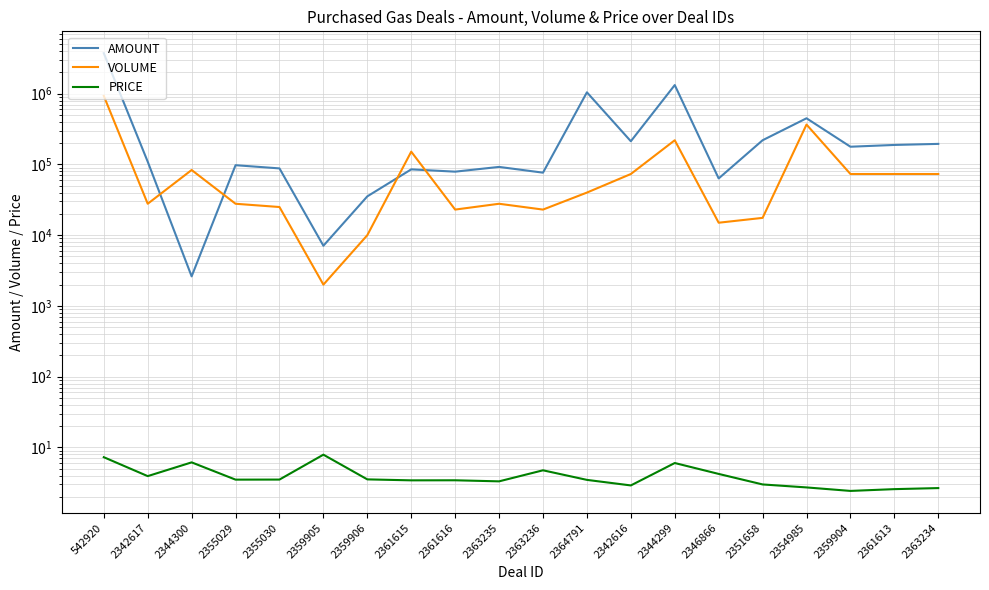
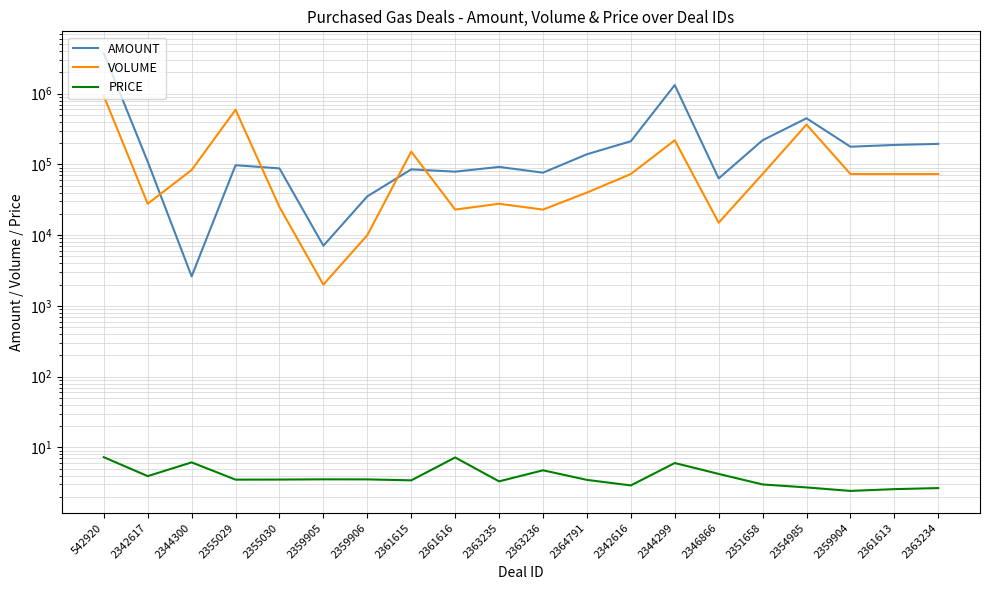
VOLUME, 2355029: 28000 -> 600000
PRICE, 2359905: 8 -> 4
PRICE, 2361616: 3 -> 7
AMOUNT, 2364791: 1000000 -> 140000
VOLUME, 2351658: 18000 -> 70000
